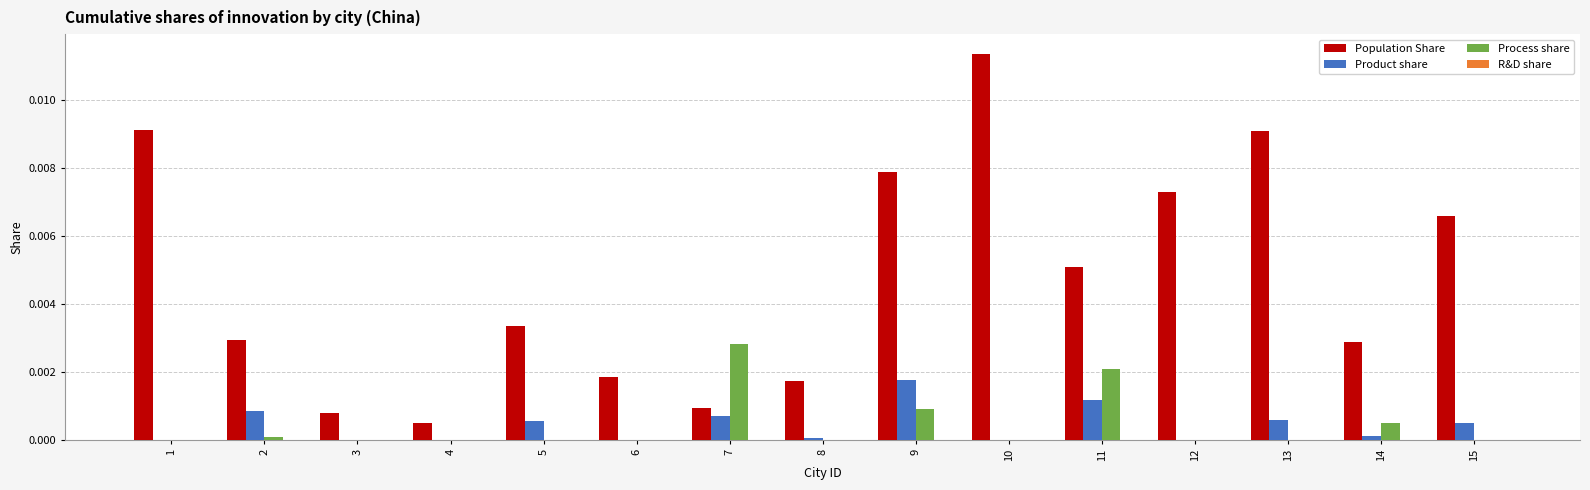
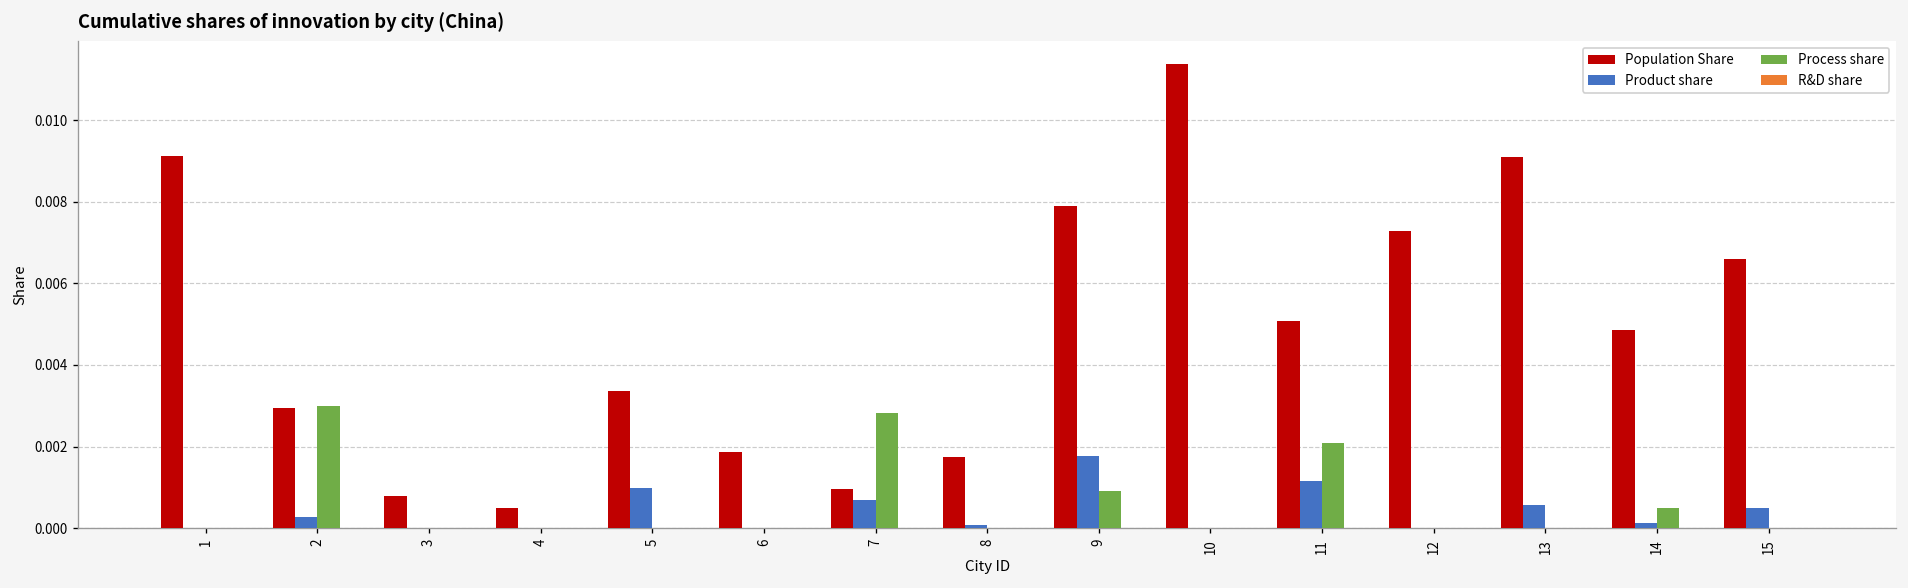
Product share, 2: 0.0009 -> 0.0003
Process share, 2: 0.0001 -> 0.0030
Product share, 5: 0.0006 -> 0.0010
Population Share, 14: 0.0029 -> 0.0049
